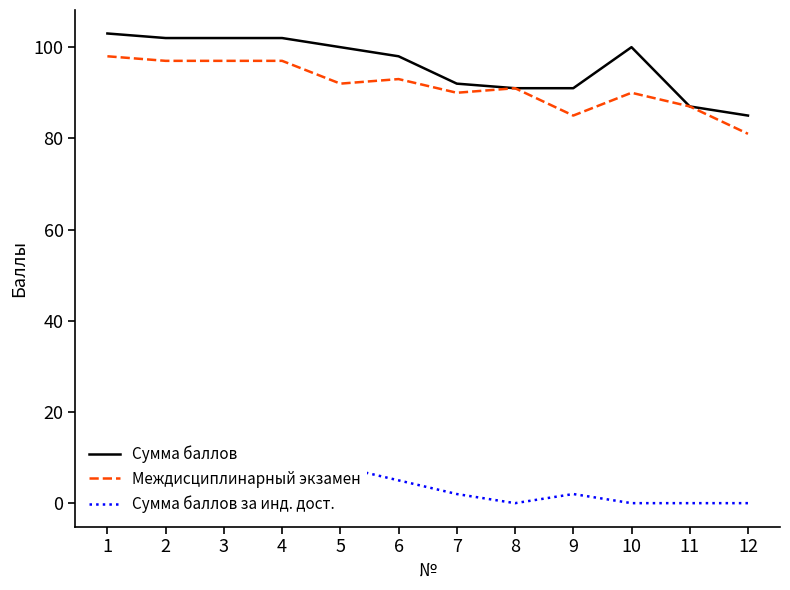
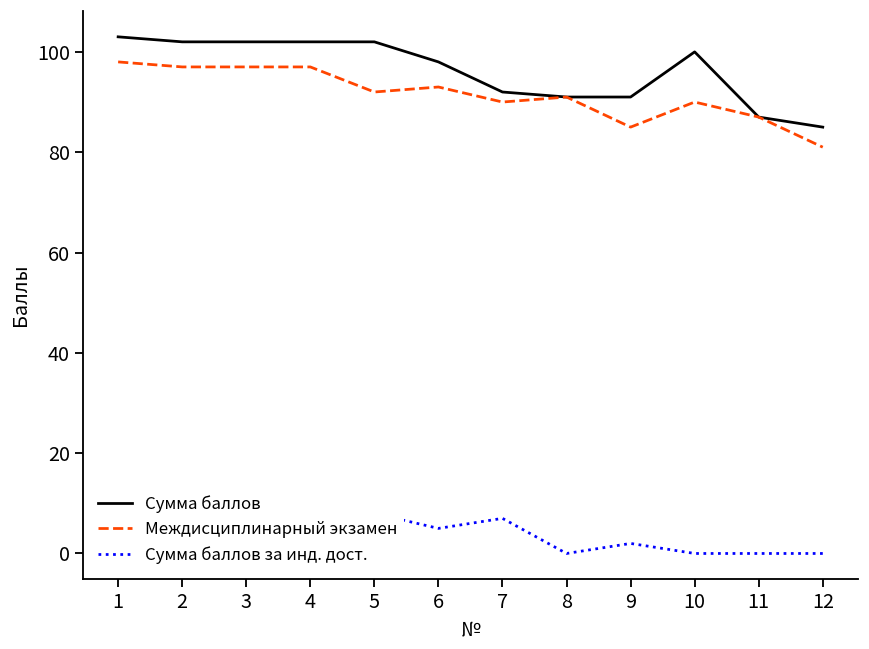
Сумма баллов, 5: 100 -> 102
Сумма баллов за инд. дост., 7: 2 -> 7
